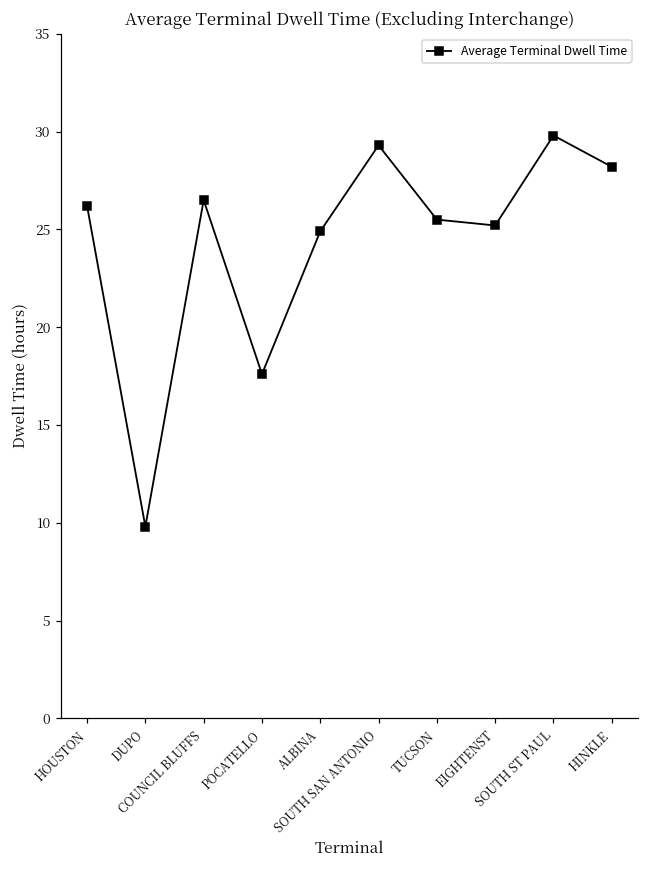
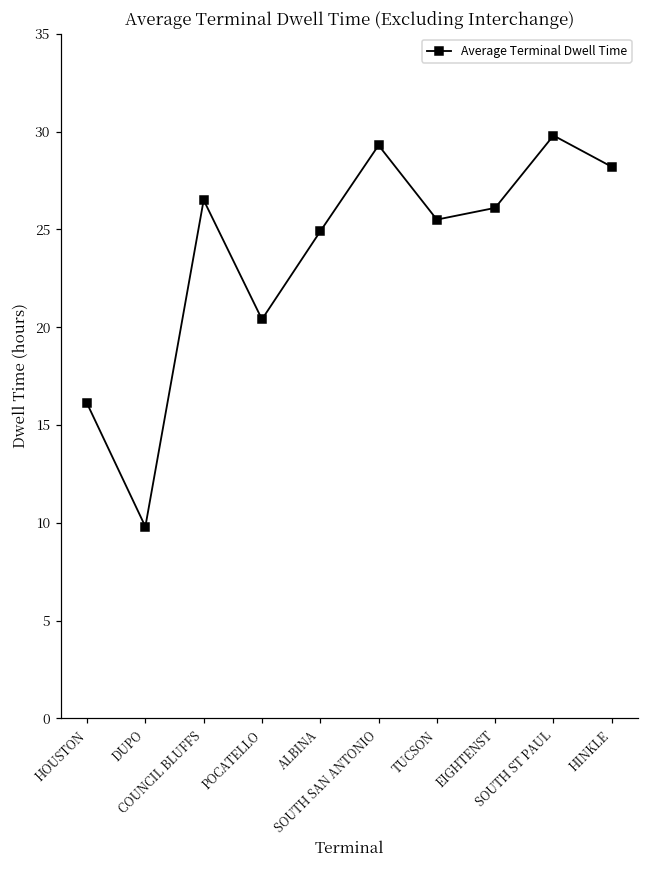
HOUSTON: 26.2 -> 16.1
POCATELLO: 17.6 -> 20.4
EIGHTENST: 25.2 -> 26.1
